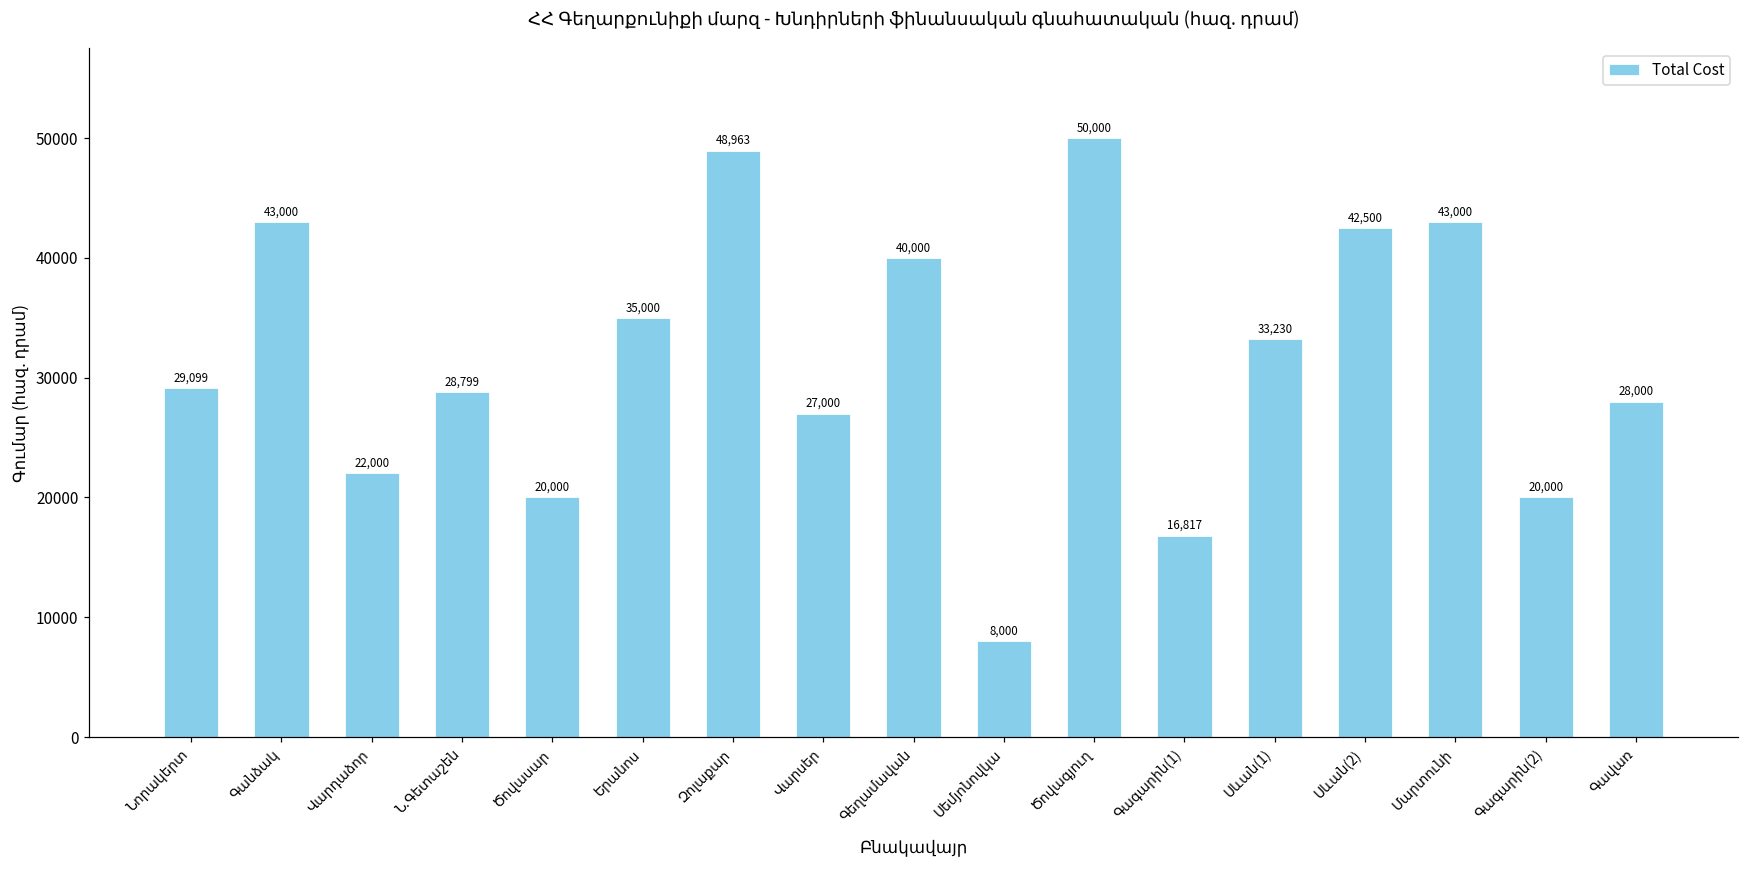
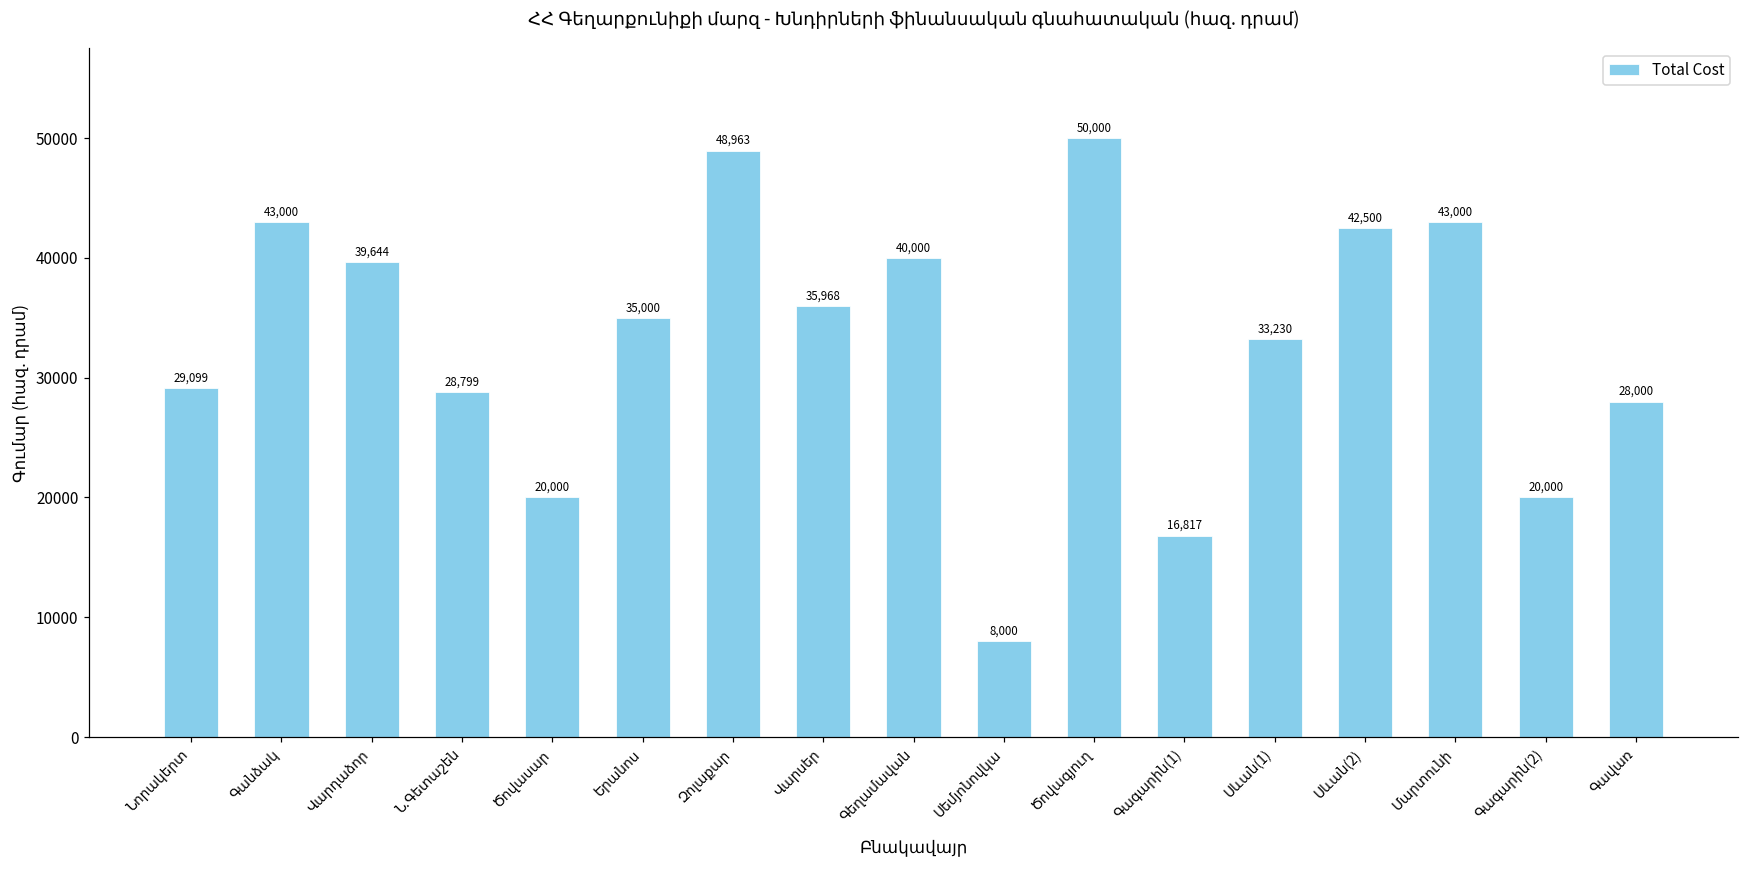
Վարդաձոր: 22,000 -> 39,644
Վարսեր: 27,000 -> 35,968
